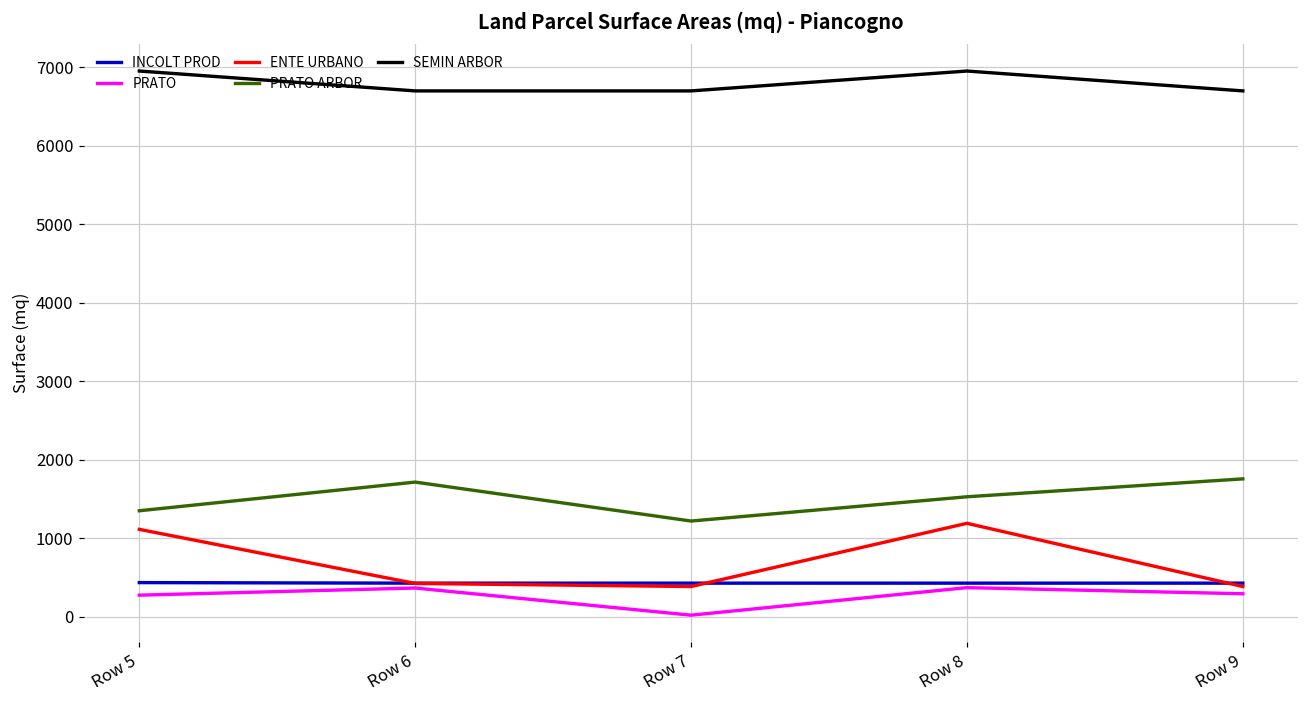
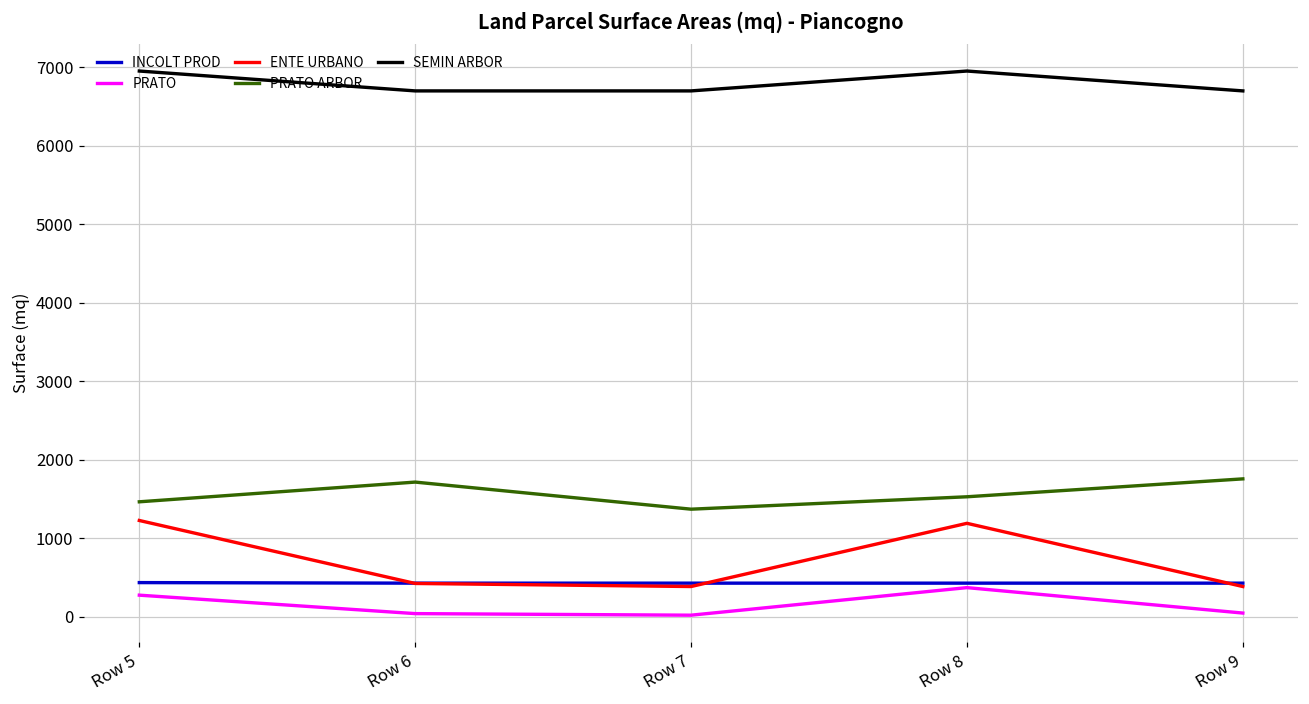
ENTE URBANO, Row 5: 1100 -> 1200
PRATO ARBOR, Row 5: 1400 -> 1500
PRATO, Row 6: 400 -> 0
PRATO ARBOR, Row 7: 1200 -> 1400
PRATO, Row 9: 300 -> 0
